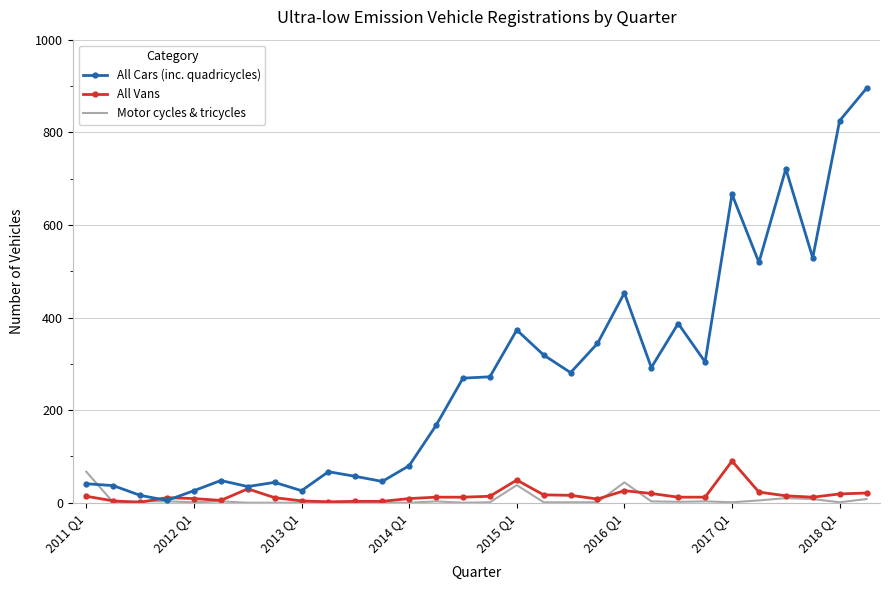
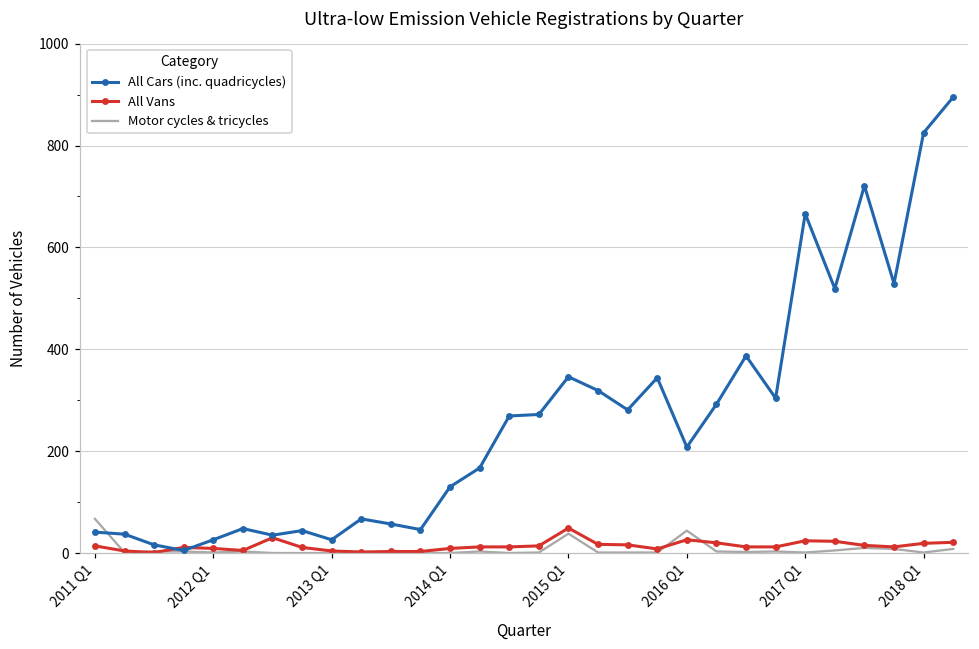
All Cars (inc. quadricycles), 2014 Q1: 80 -> 130
All Cars (inc. quadricycles), 2015 Q1: 370 -> 350
All Cars (inc. quadricycles), 2016 Q1: 450 -> 210
All Vans, 2017 Q1: 90 -> 20
